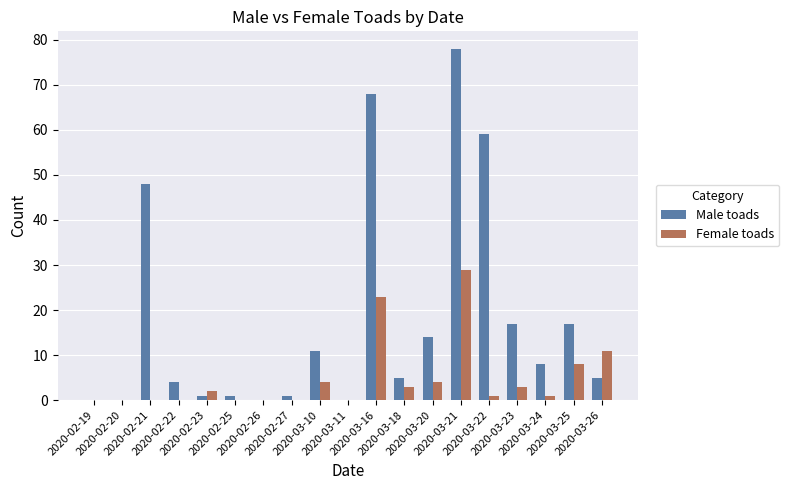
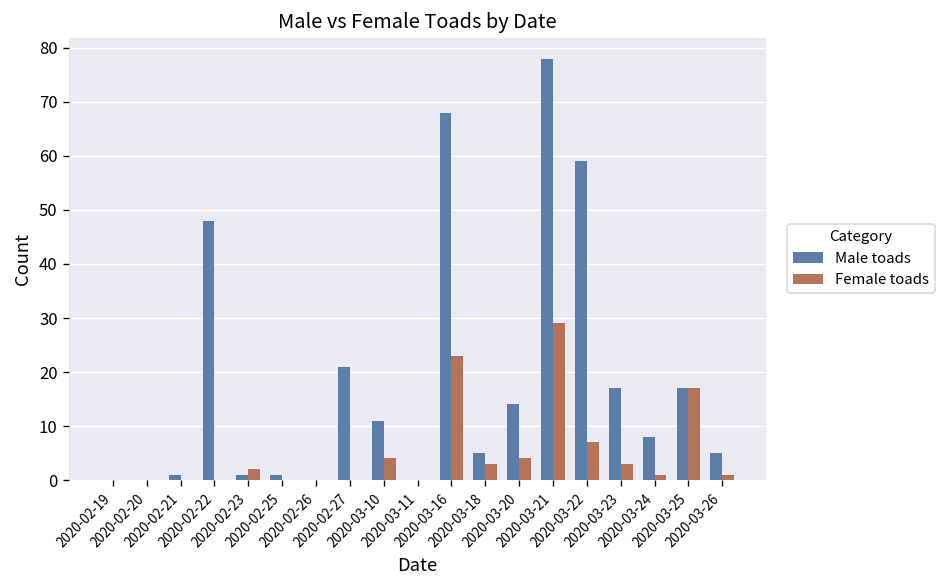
Male toads, 2020-02-21: 48 -> 1
Male toads, 2020-02-22: 4 -> 48
Male toads, 2020-02-27: 1 -> 21
Female toads, 2020-03-22: 1 -> 7
Female toads, 2020-03-25: 8 -> 17
Female toads, 2020-03-26: 11 -> 1
